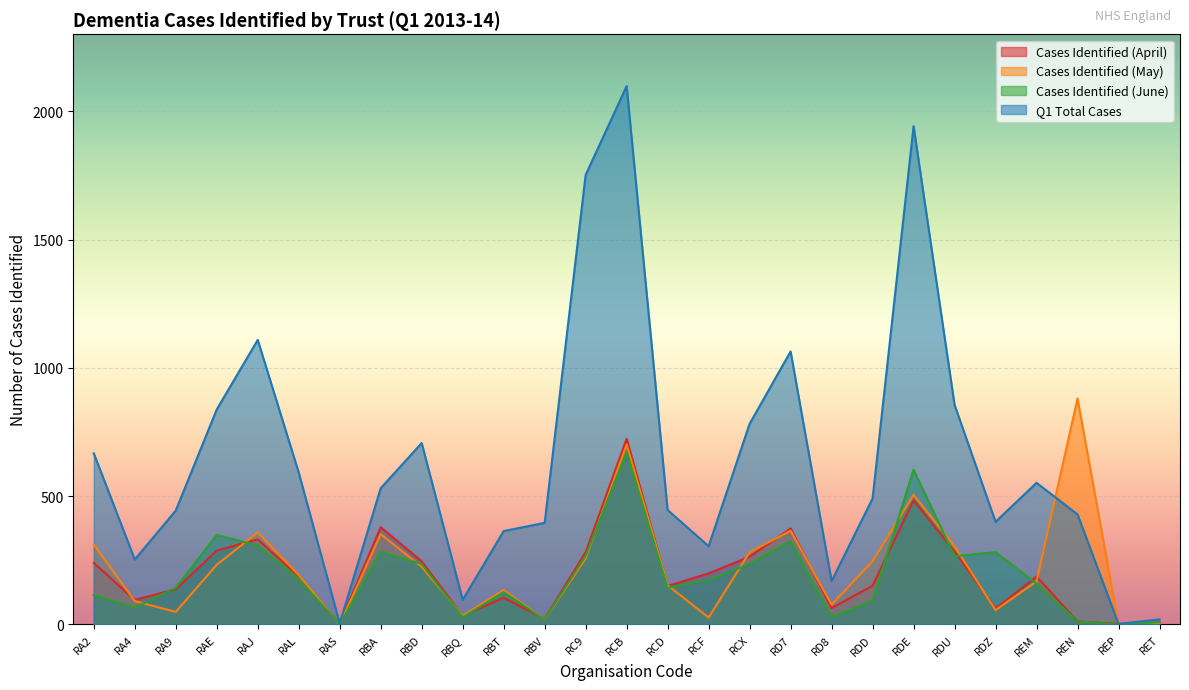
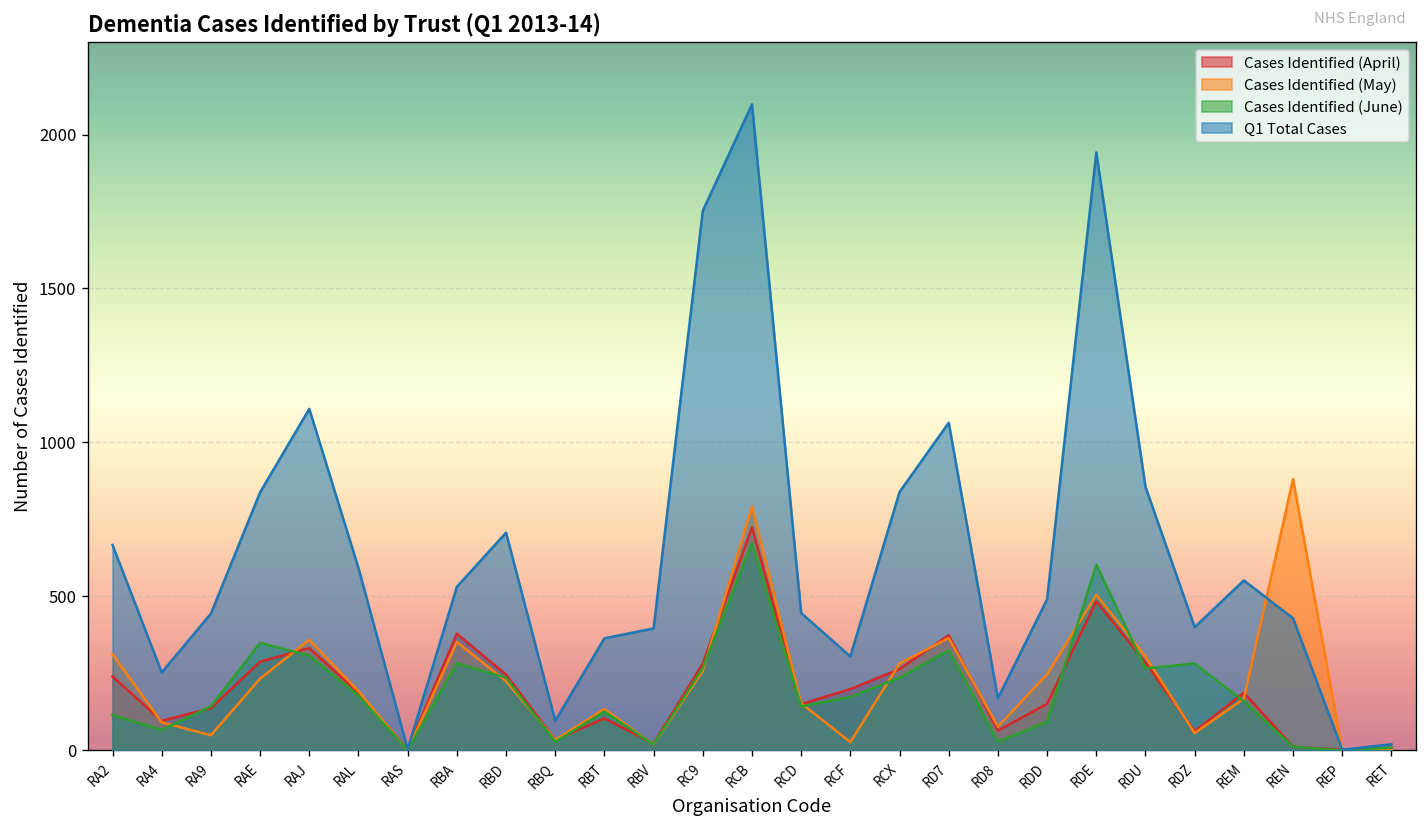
Cases Identified (May), RCB: 700 -> 790
Q1 Total Cases, RCX: 780 -> 840
